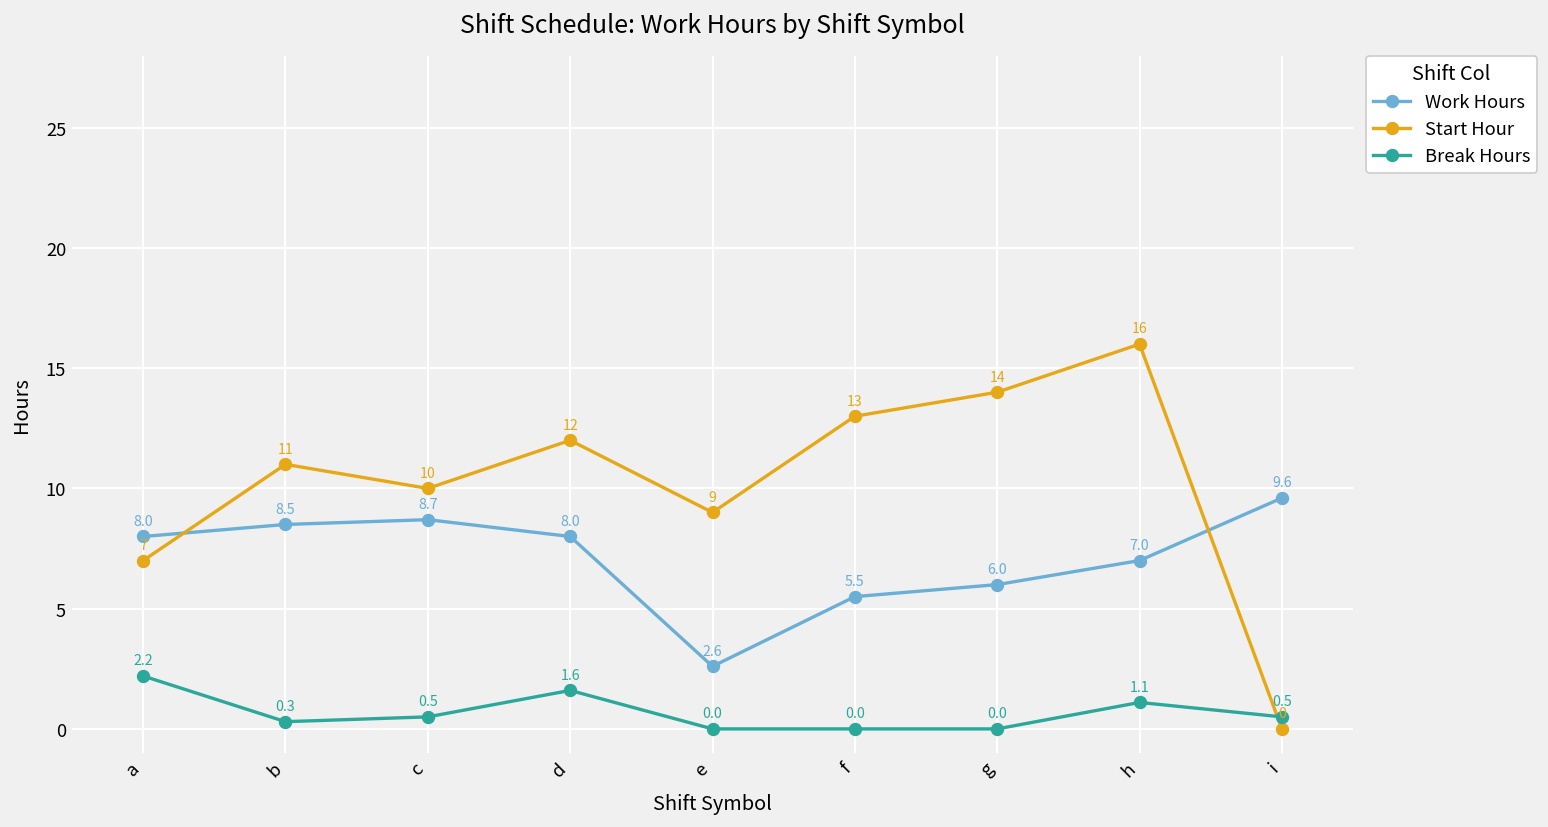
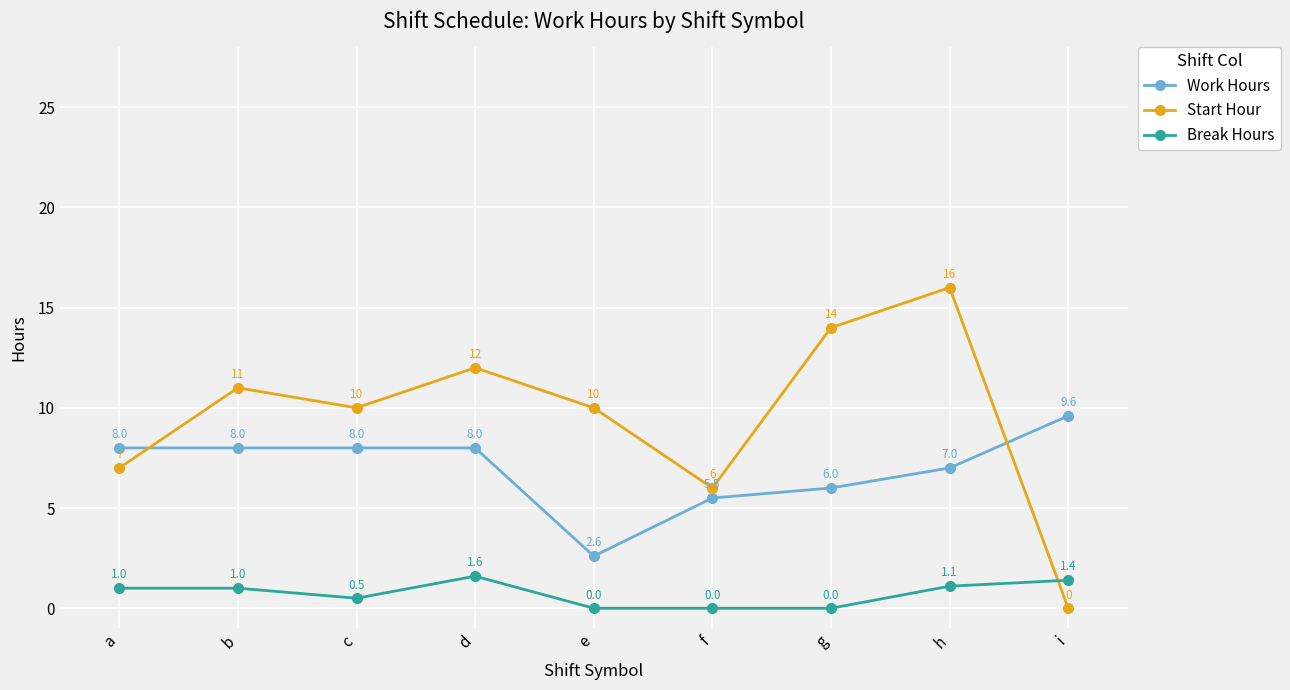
Break Hours, a: 2.2 -> 1.0
Work Hours, b: 8.5 -> 8.0
Break Hours, b: 0.3 -> 1.0
Work Hours, c: 8.7 -> 8.0
Start Hour, e: 9 -> 10
Start Hour, f: 13 -> 6
Break Hours, i: 0.5 -> 1.4
